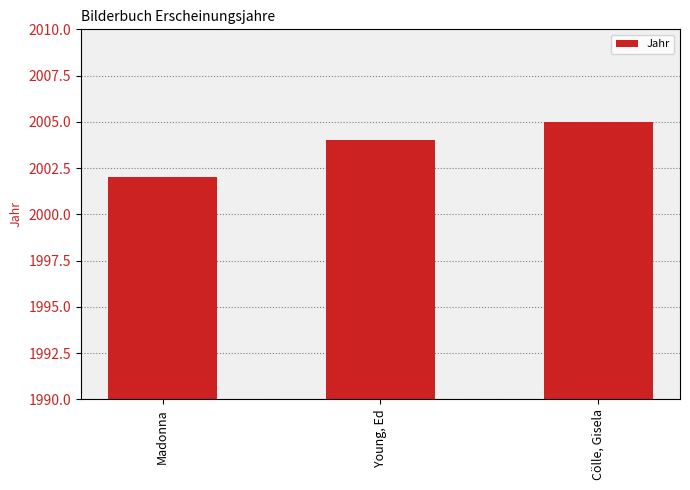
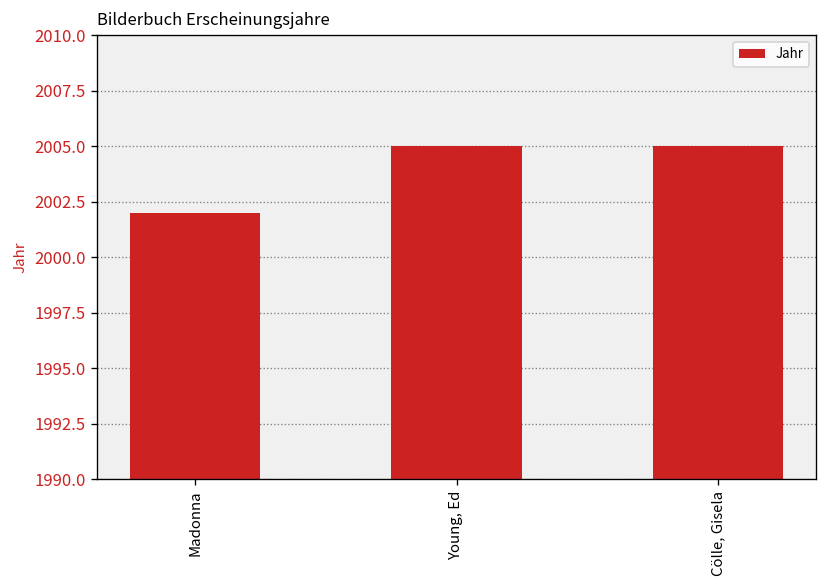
Young, Ed: 2004 -> 2005
